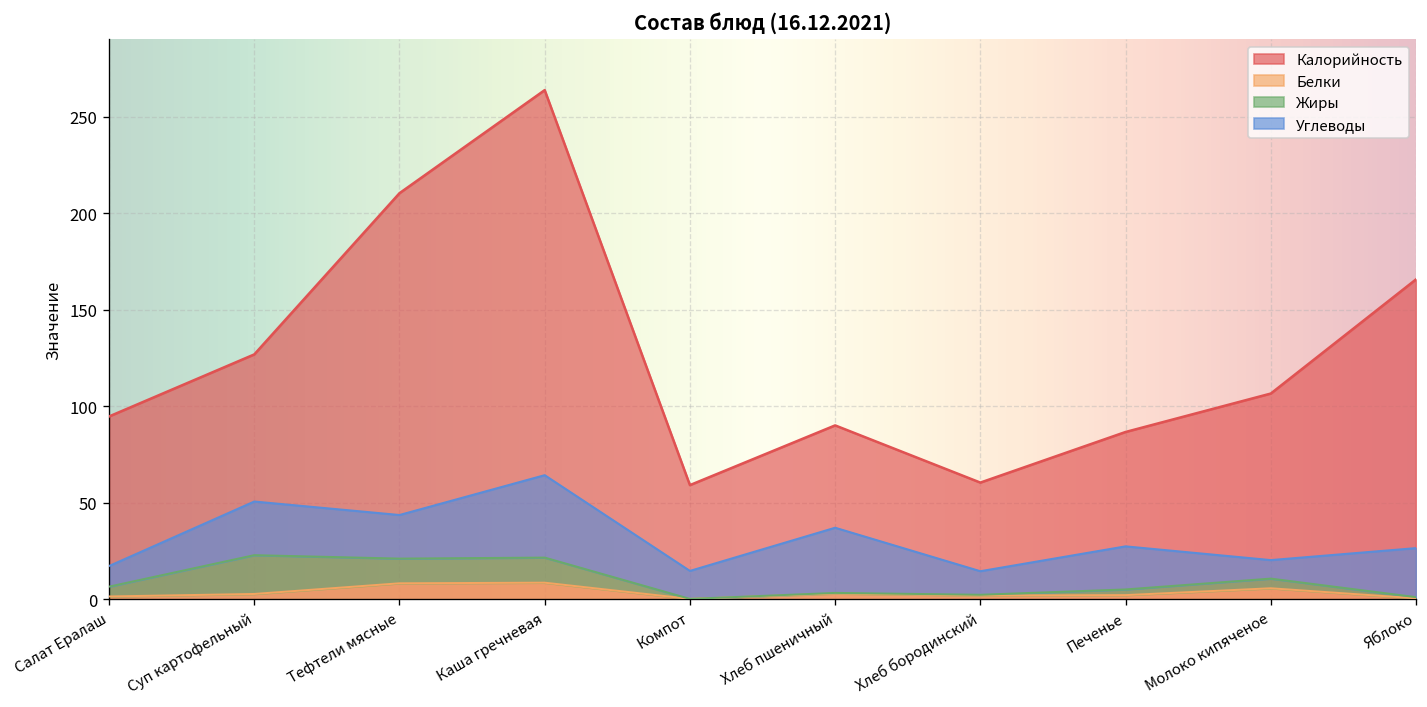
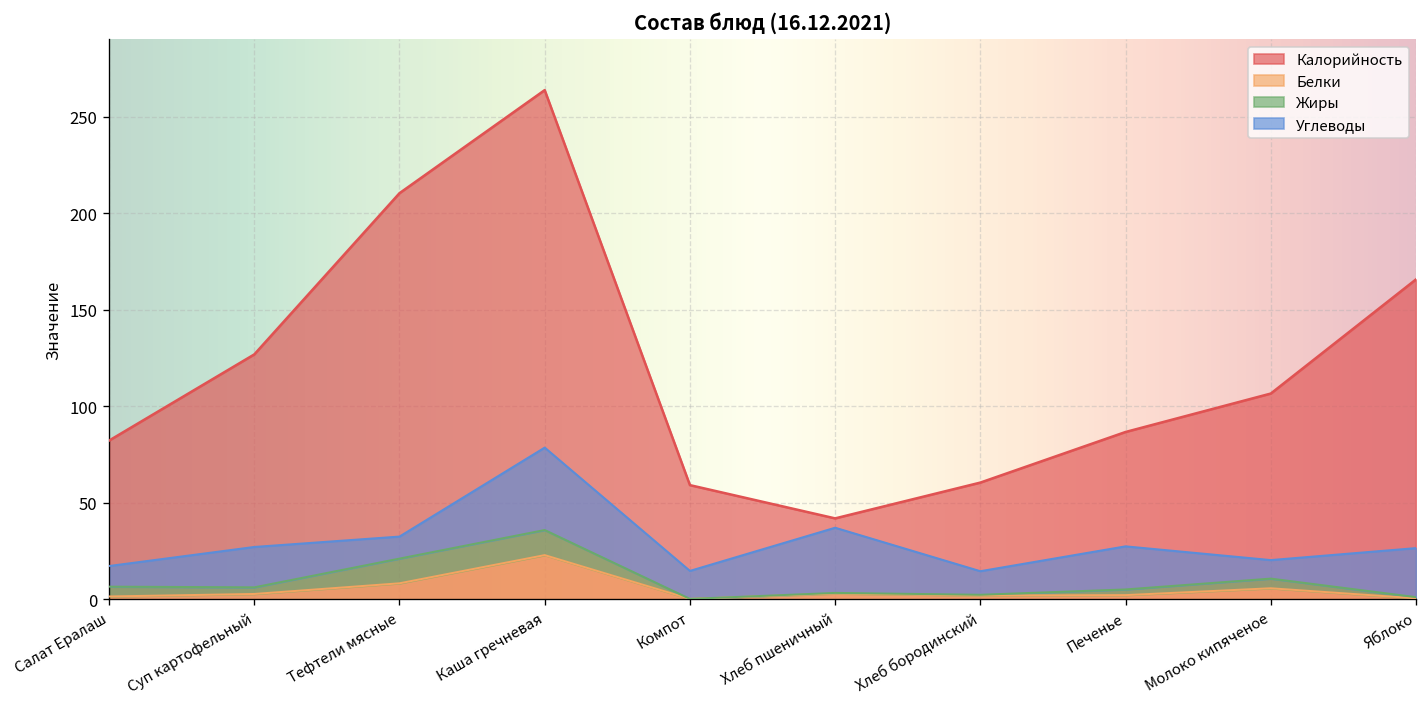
Калорийность, Салат Ералаш: 95 -> 82
Жиры, Суп картофельный: 20 -> 3
Углеводы, Суп картофельный: 28 -> 21
Углеводы, Тефтели мясные: 23 -> 11
Белки, Каша гречневая: 9 -> 23
Калорийность, Хлеб пшеничный: 90 -> 42
